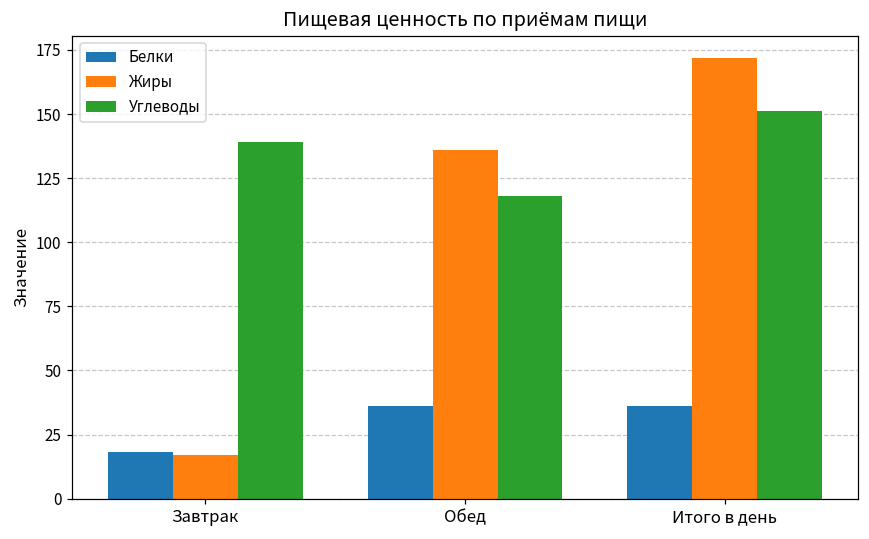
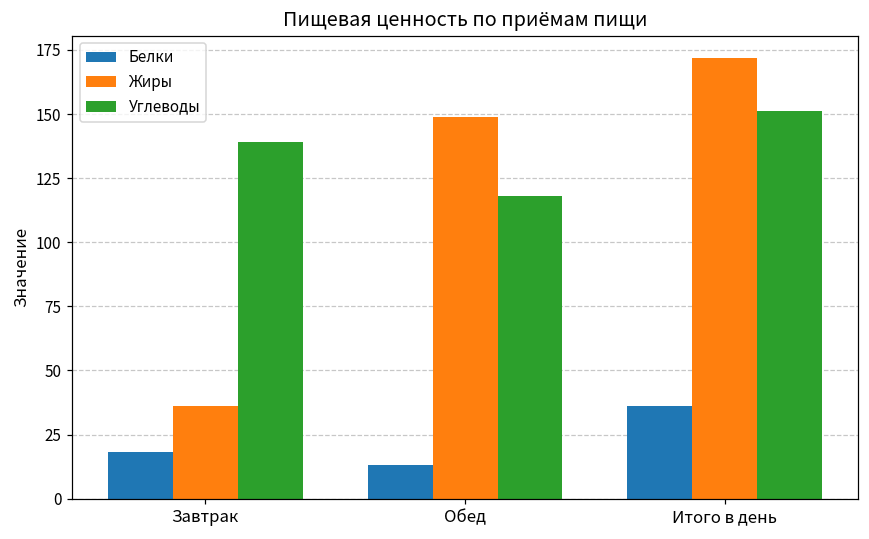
Жиры, Завтрак: 17 -> 36
Белки, Обед: 36 -> 13
Жиры, Обед: 136 -> 149
